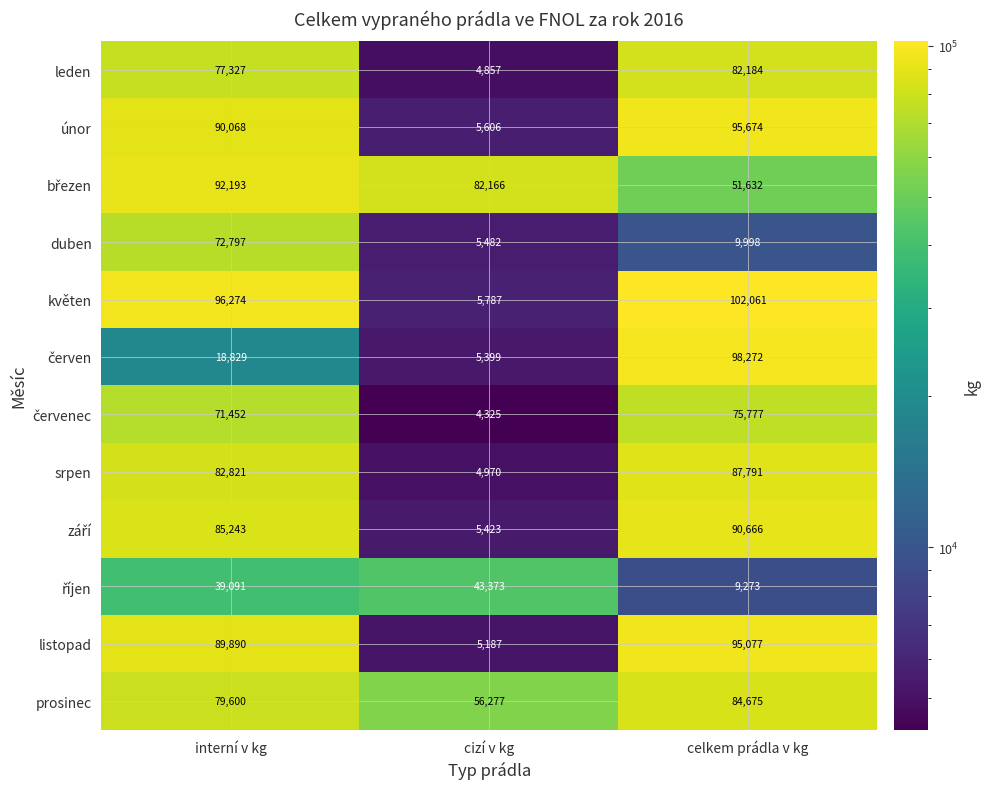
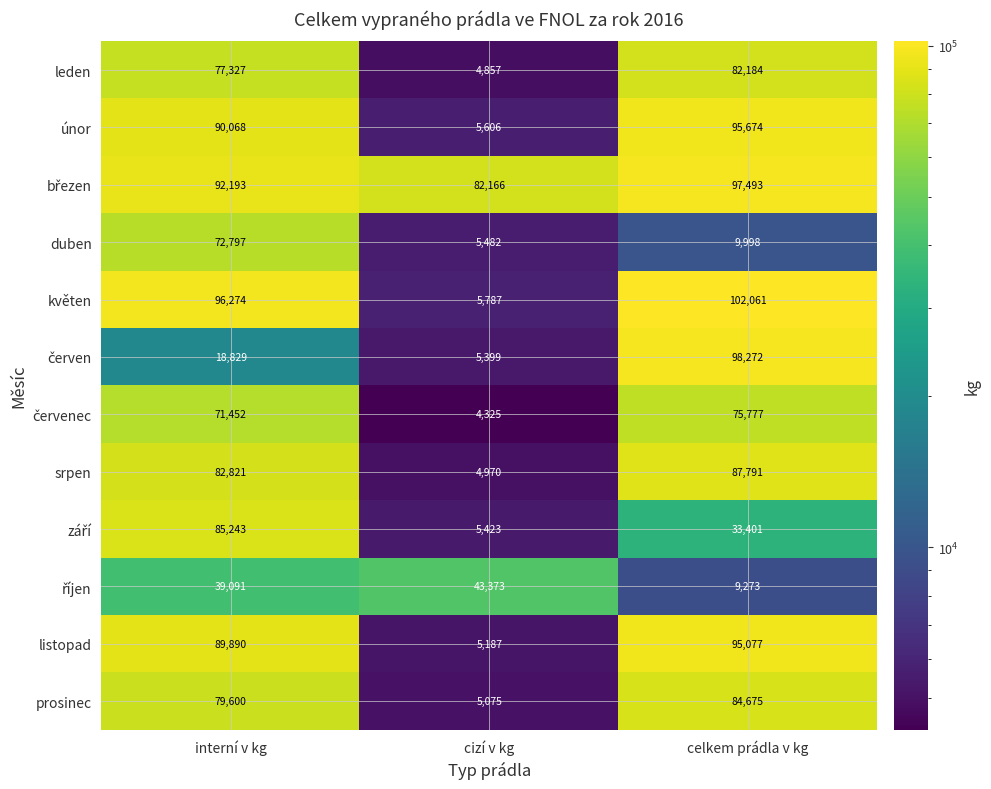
březen, celkem prádla v kg: 51,632 -> 97,493
září, celkem prádla v kg: 90,666 -> 33,401
prosinec, cizí v kg: 56,277 -> 5,075
